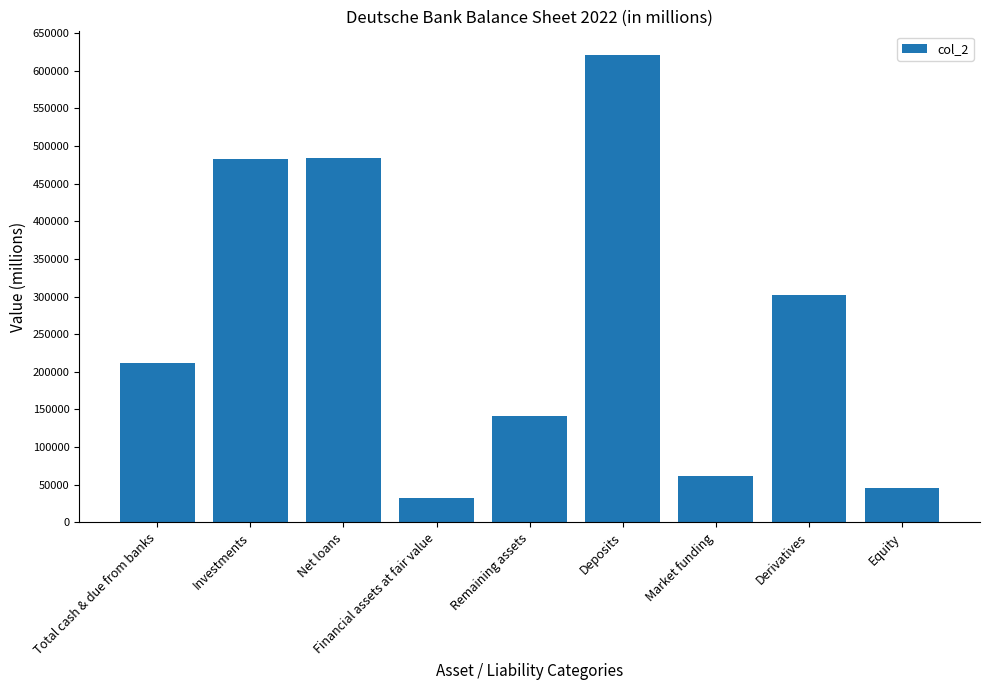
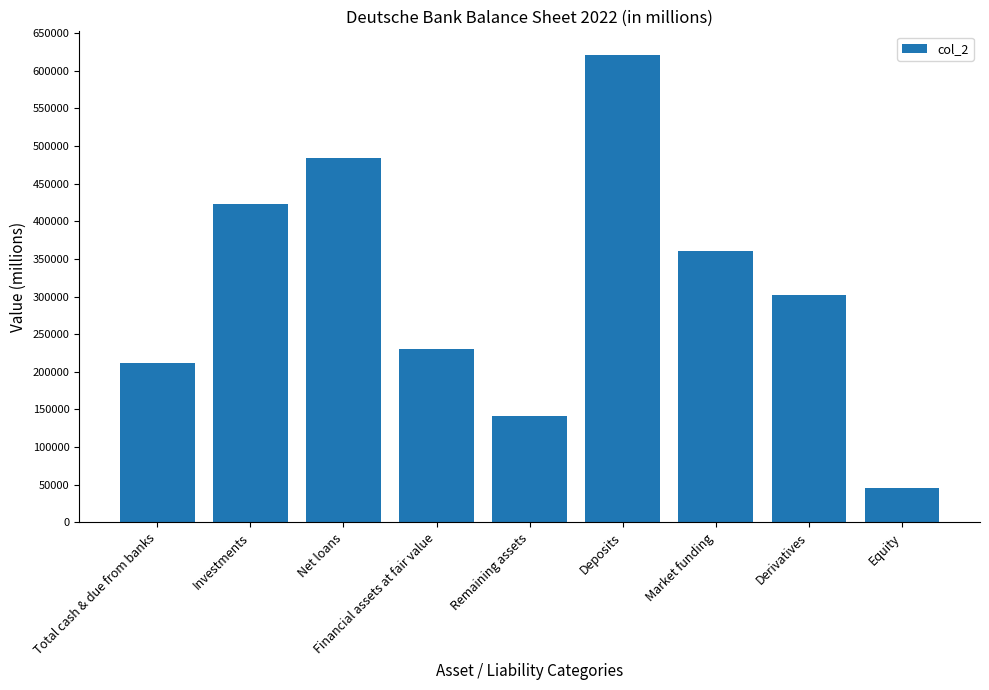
Investments: 480000 -> 420000
Financial assets at fair value: 30000 -> 230000
Market funding: 60000 -> 360000
